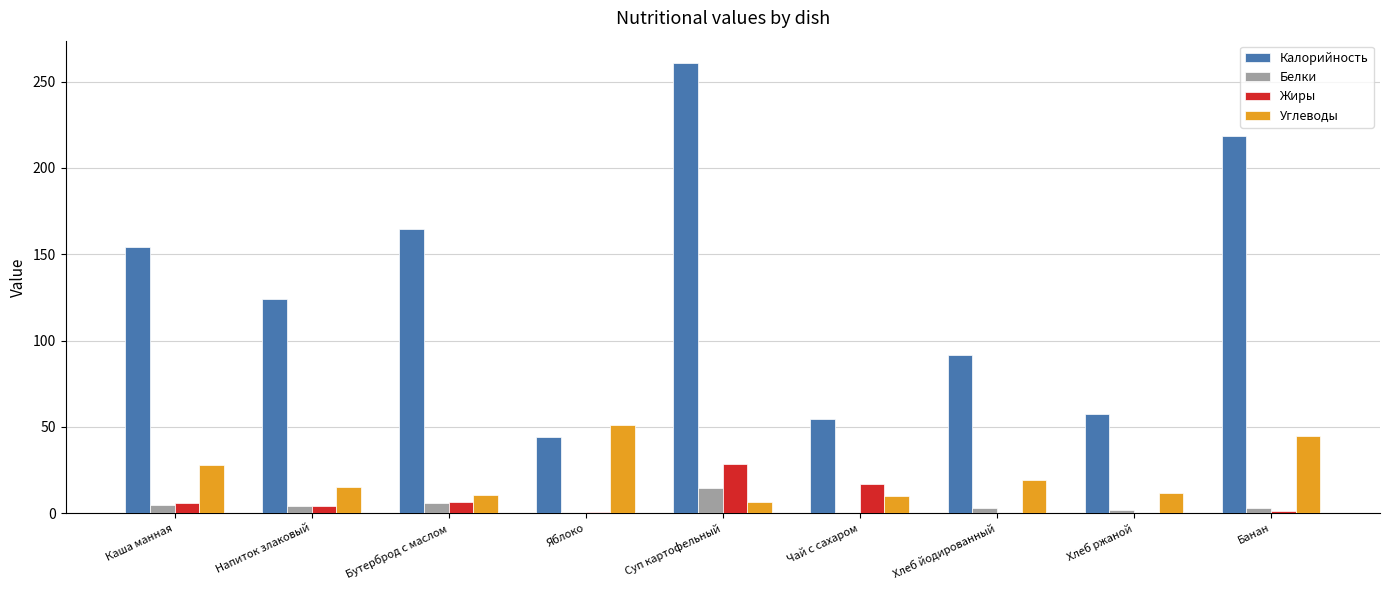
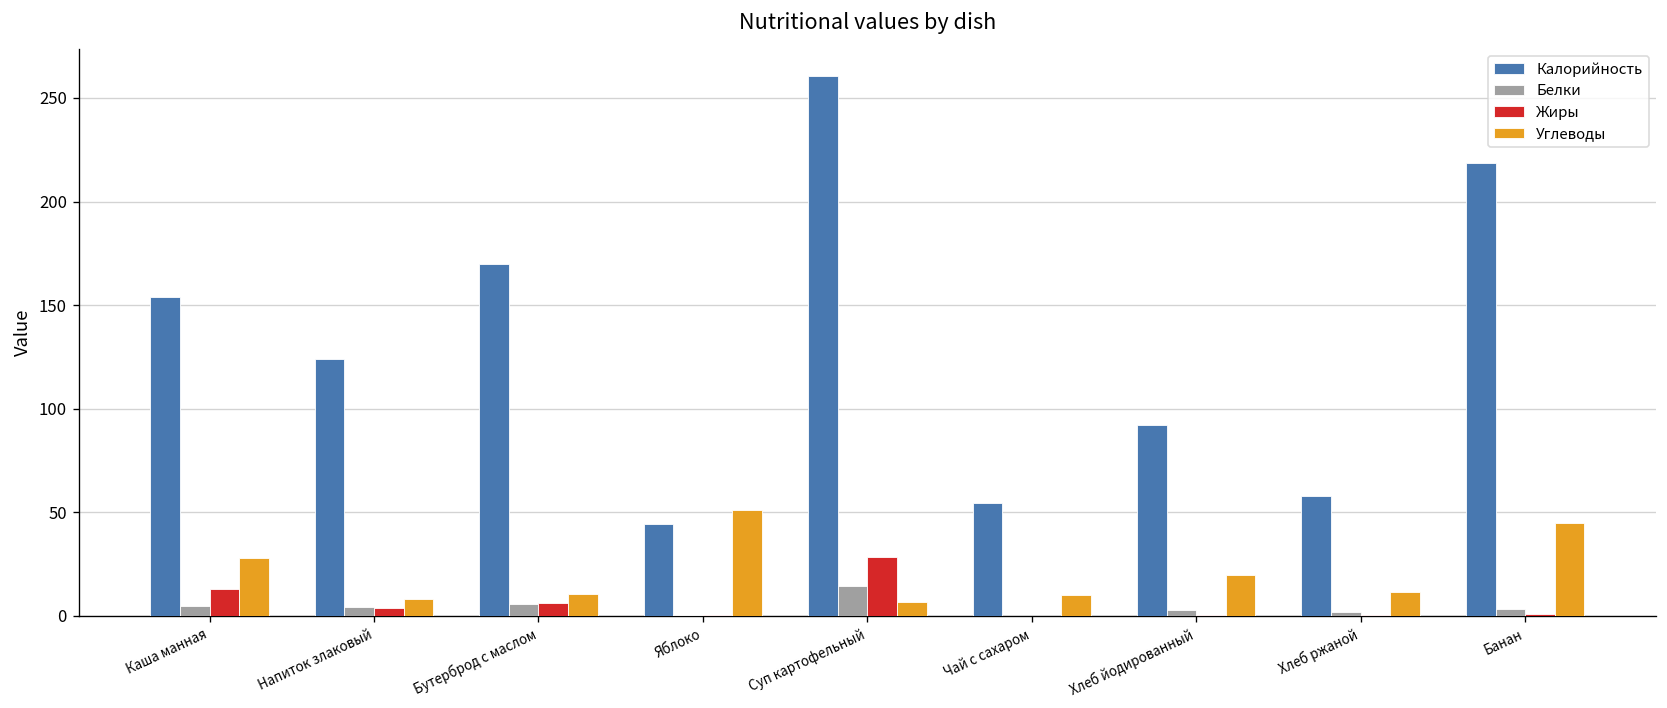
Жиры, Каша манная: 6 -> 13
Углеводы, Напиток злаковый: 15 -> 8
Калорийность, Бутерброд с маслом: 165 -> 170
Жиры, Чай с сахаром: 17 -> 0
